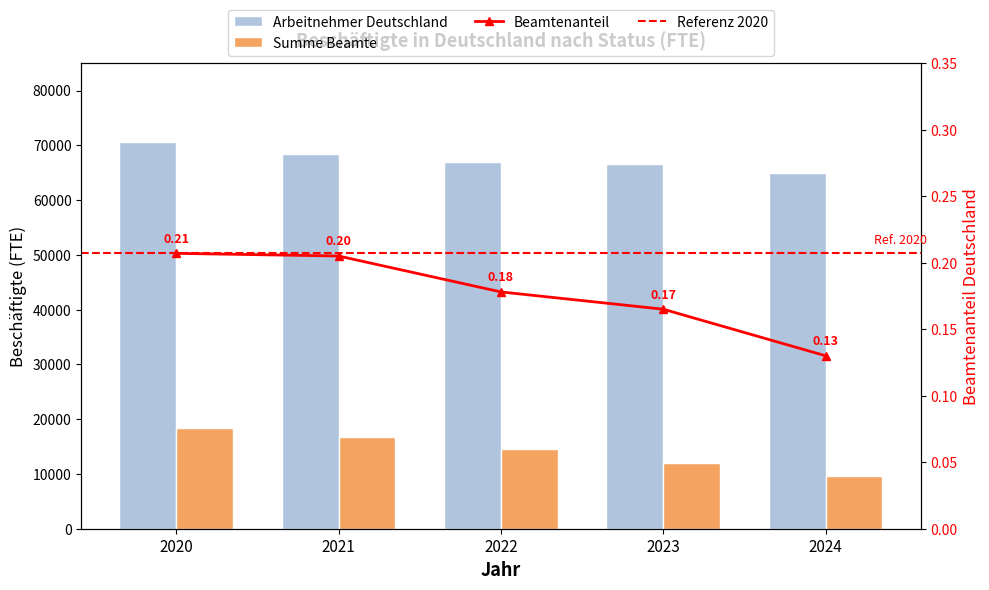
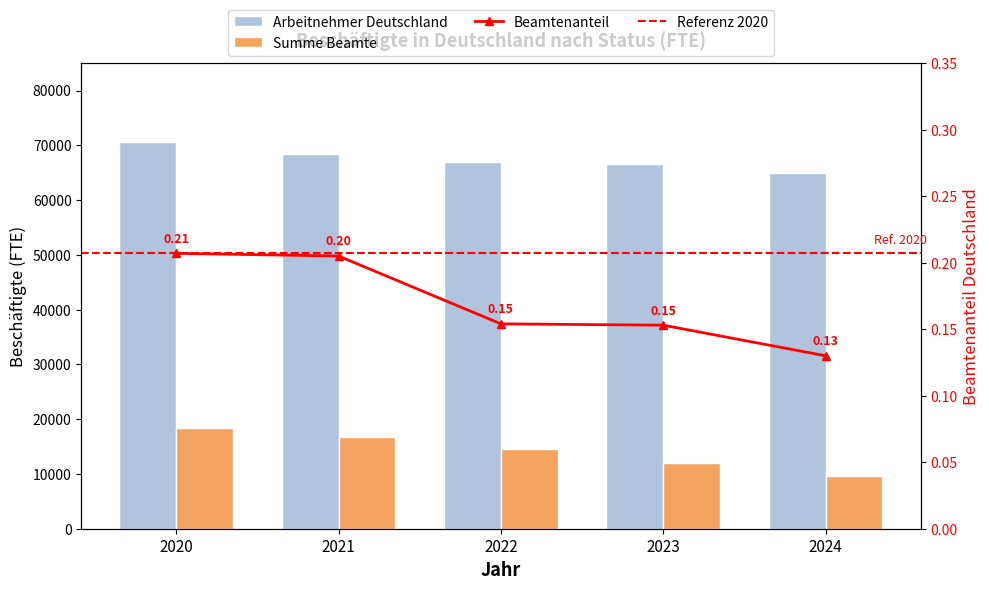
Beamtenanteil, 2022: 0.18 -> 0.15
Beamtenanteil, 2023: 0.17 -> 0.15
